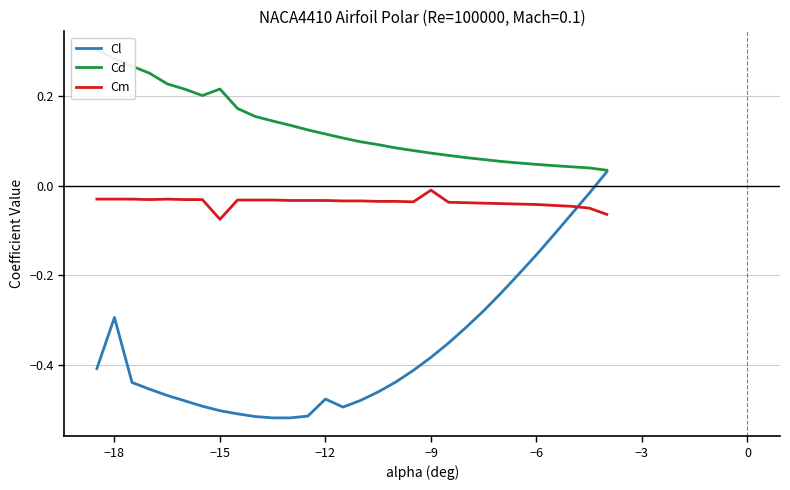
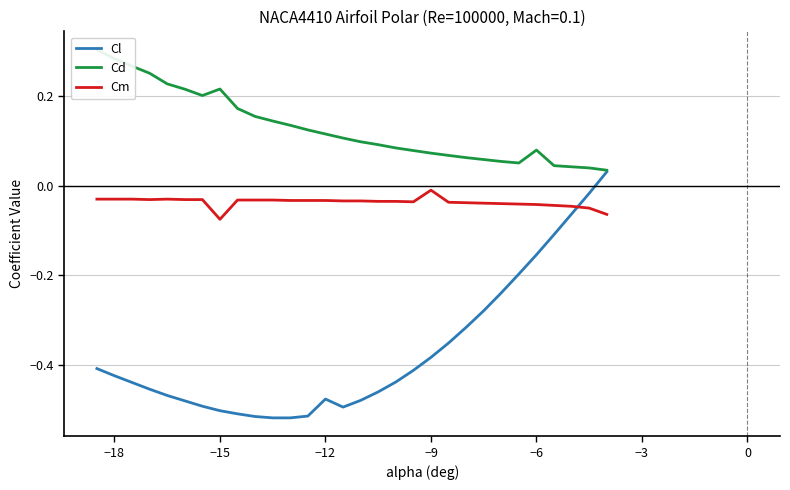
Cl, −18: -0.29 -> -0.42
Cd, −6: 0.05 -> 0.08
